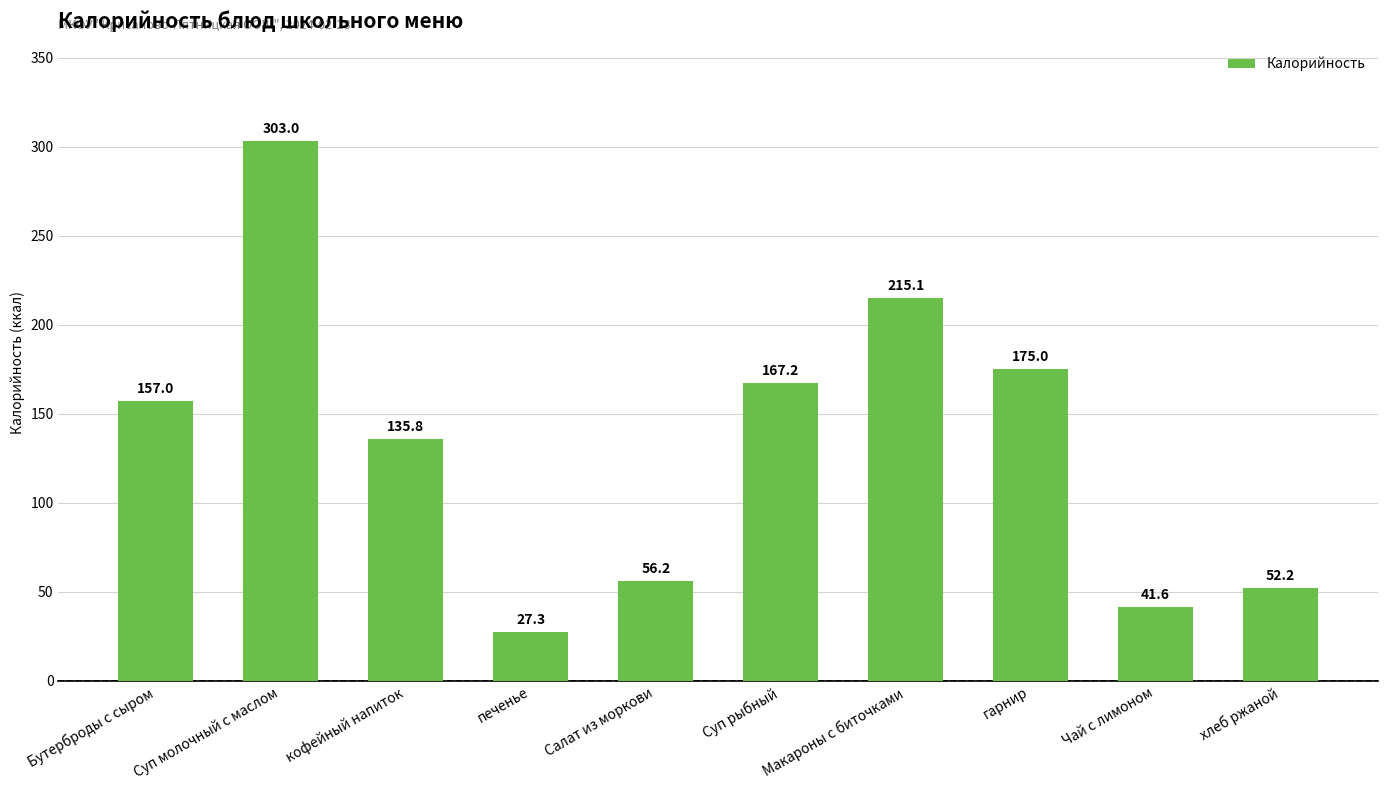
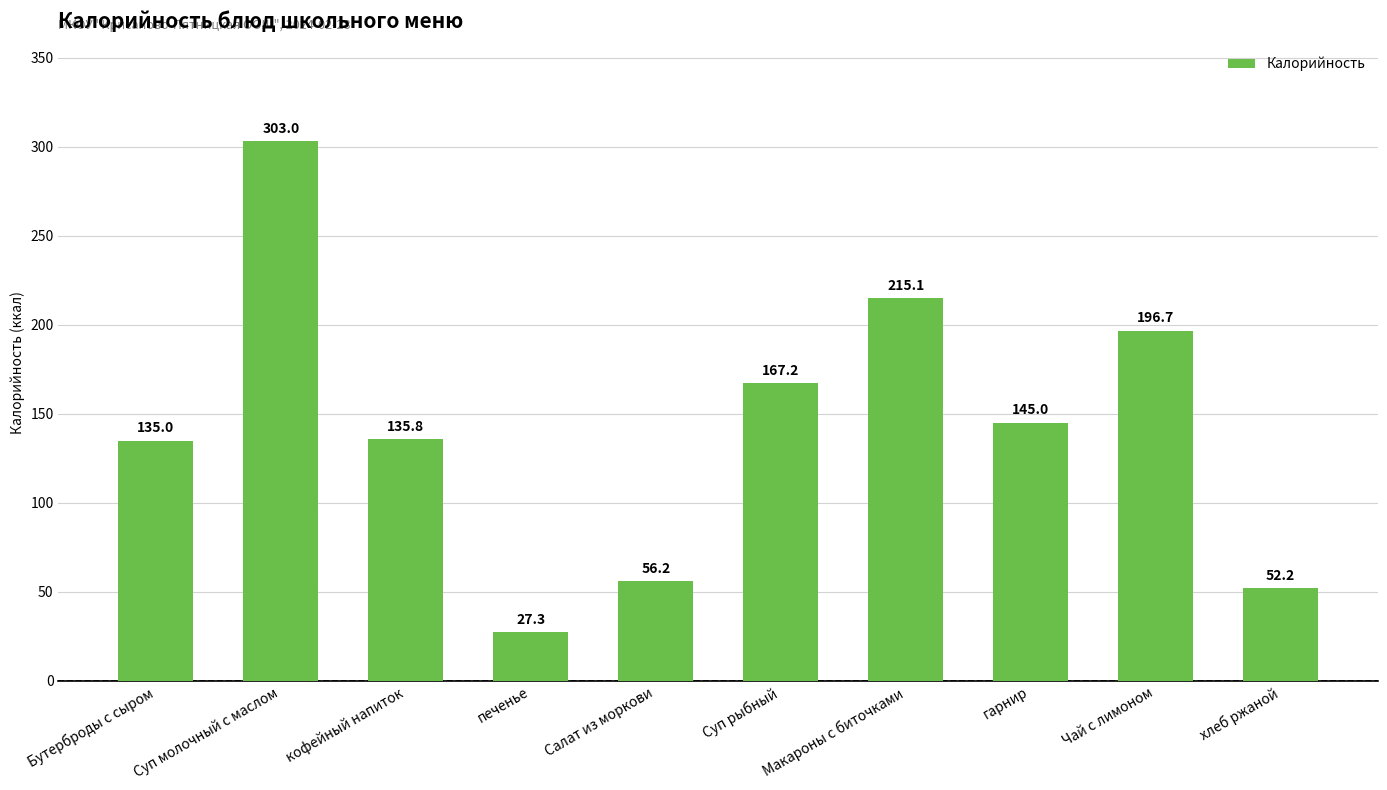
Бутерброды с сыром: 157.0 -> 135.0
гарнир: 175.0 -> 145.0
Чай с лимоном: 41.6 -> 196.7
